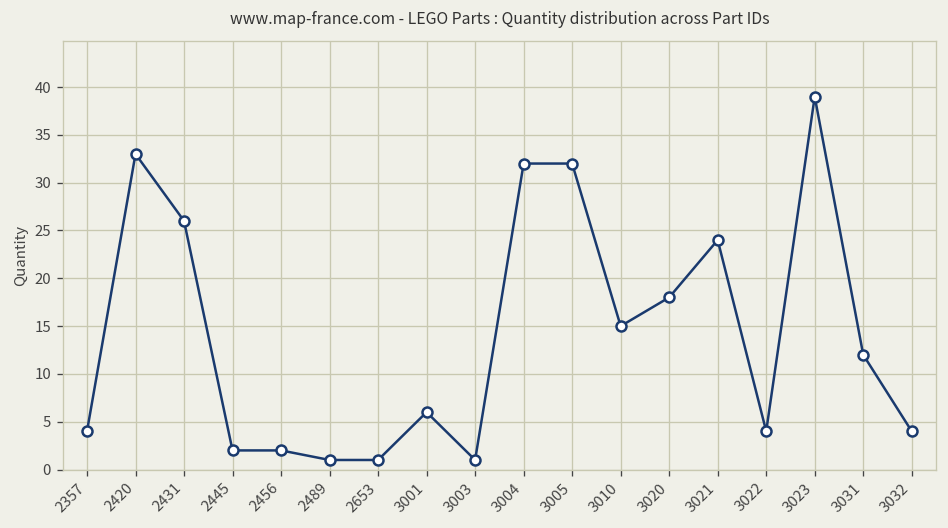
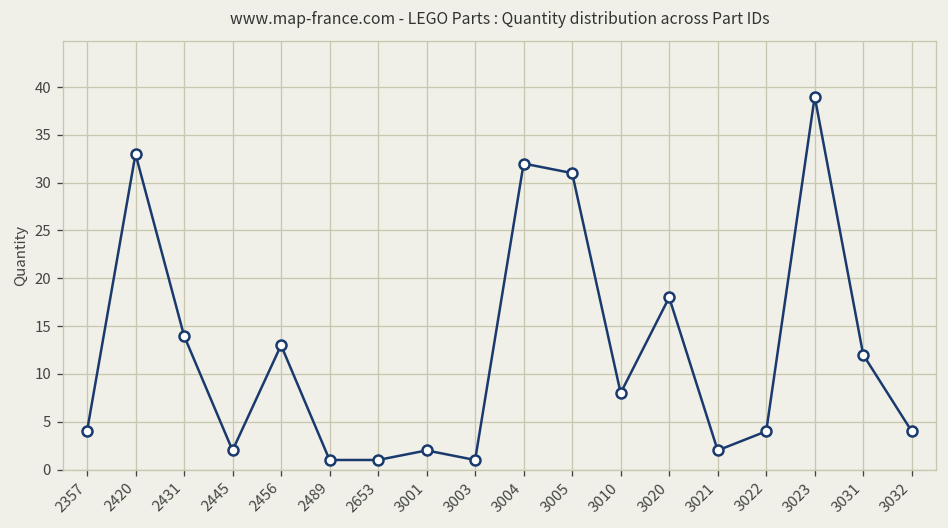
2431: 26 -> 14
2456: 2 -> 13
3001: 6 -> 2
3005: 32 -> 31
3010: 15 -> 8
3021: 24 -> 2
